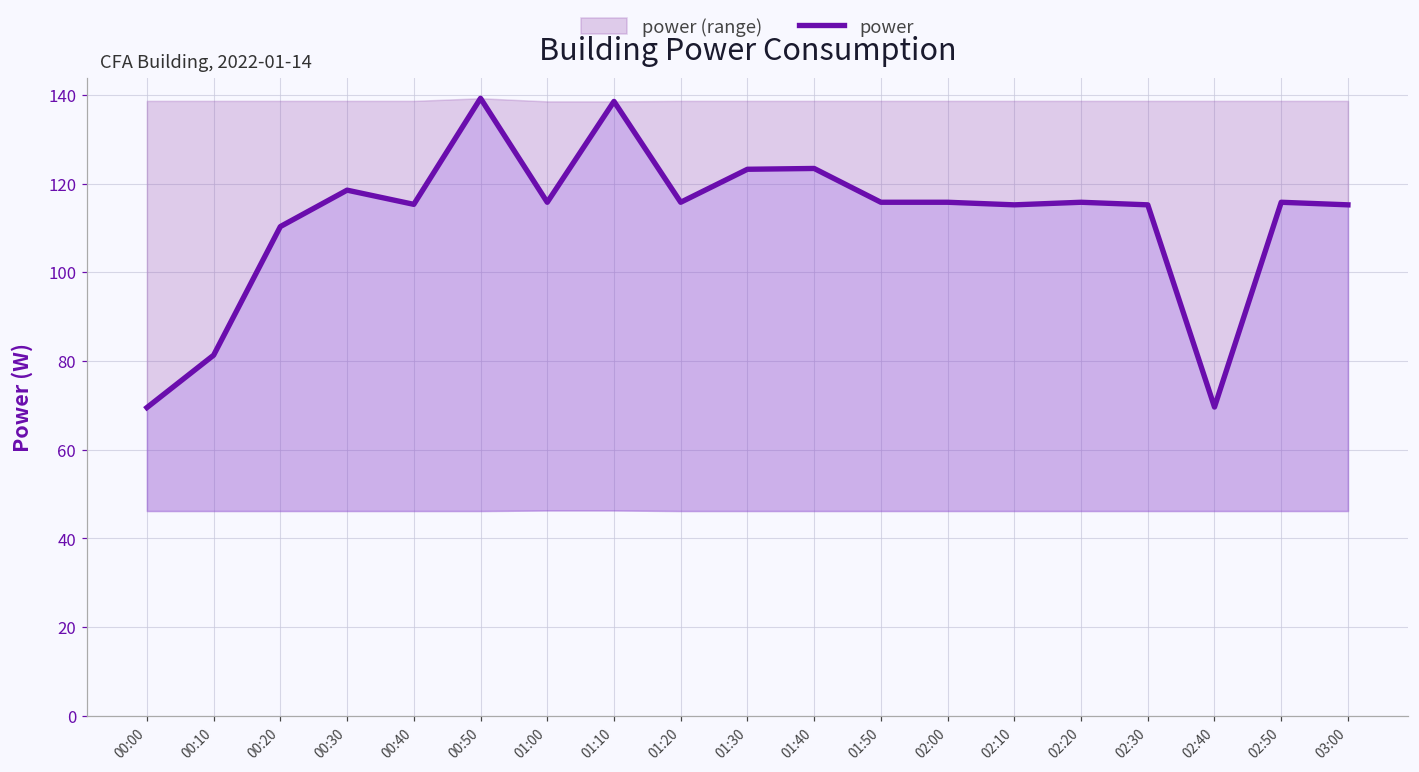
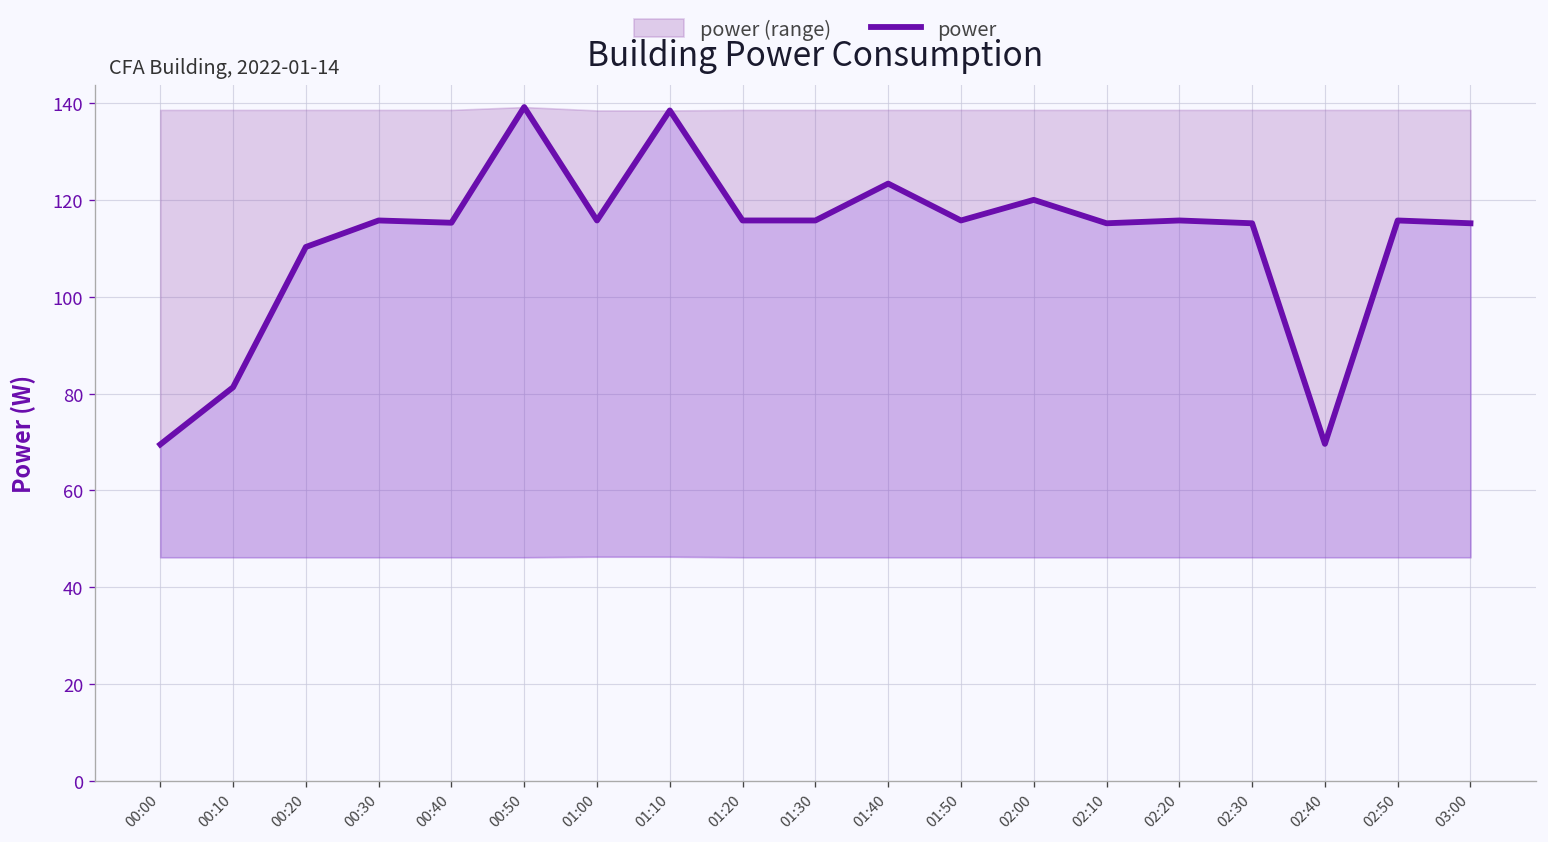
power, 00:30: 119 -> 116
power, 01:30: 123 -> 116
power, 02:00: 116 -> 120
